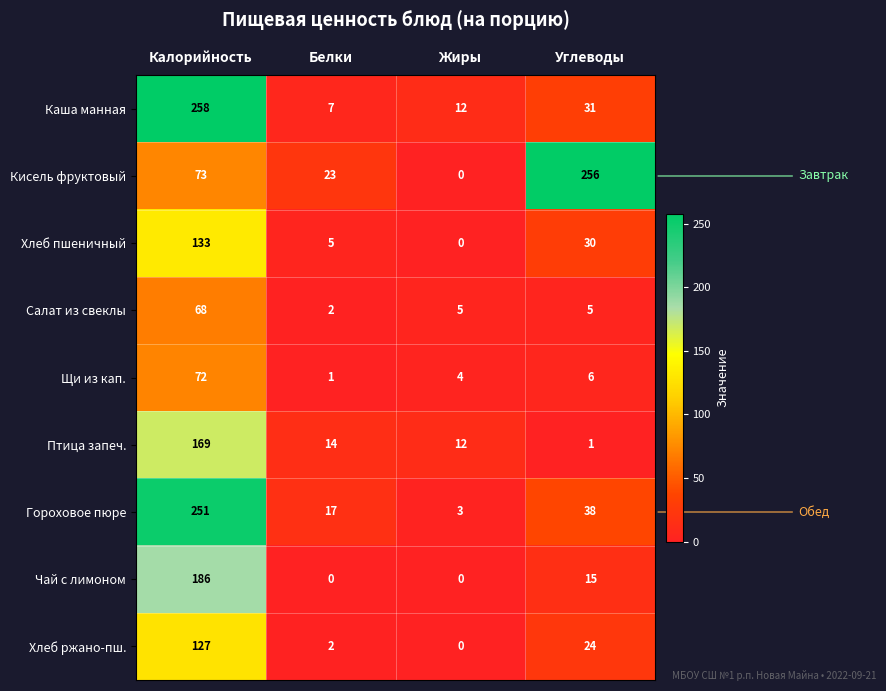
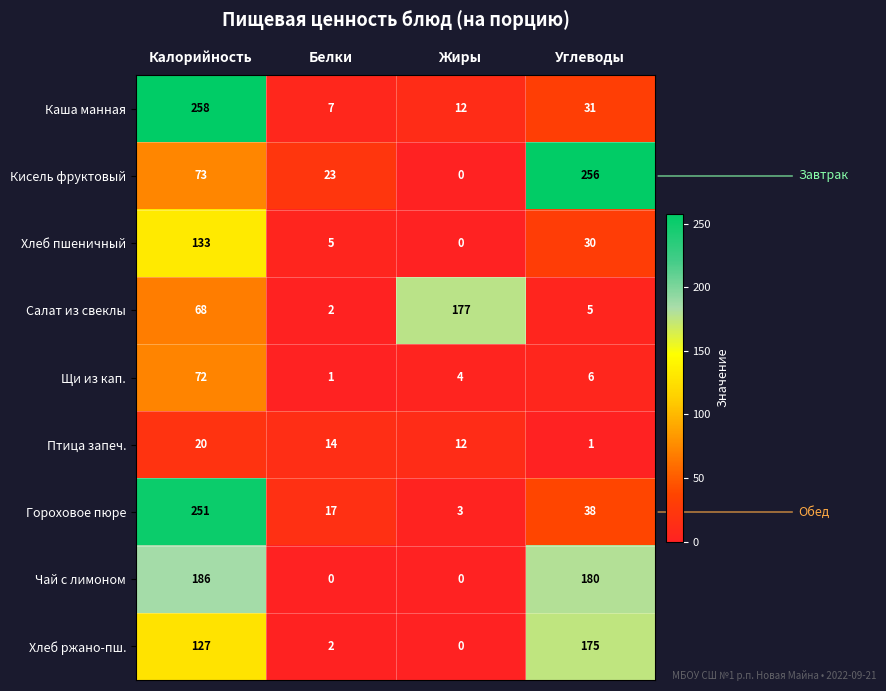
Салат из свеклы, Жиры: 5 -> 177
Птица запеч., Калорийность: 169 -> 20
Чай с лимоном, Углеводы: 15 -> 180
Хлеб ржано-пш., Углеводы: 24 -> 175
